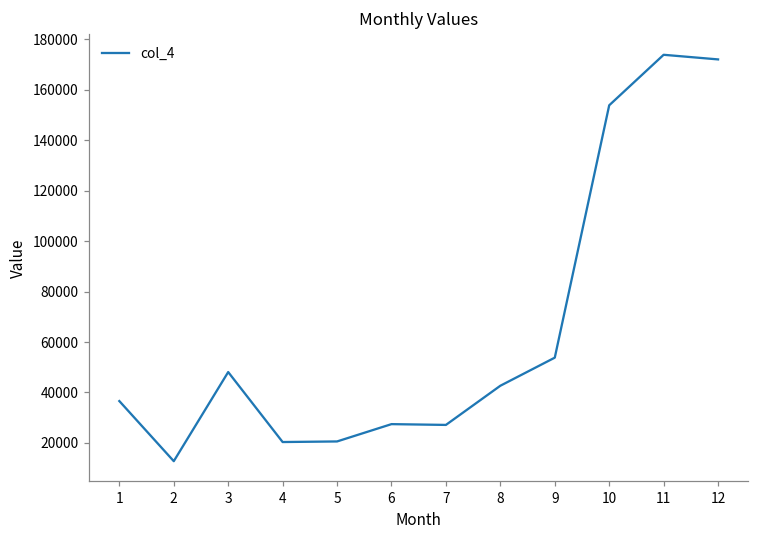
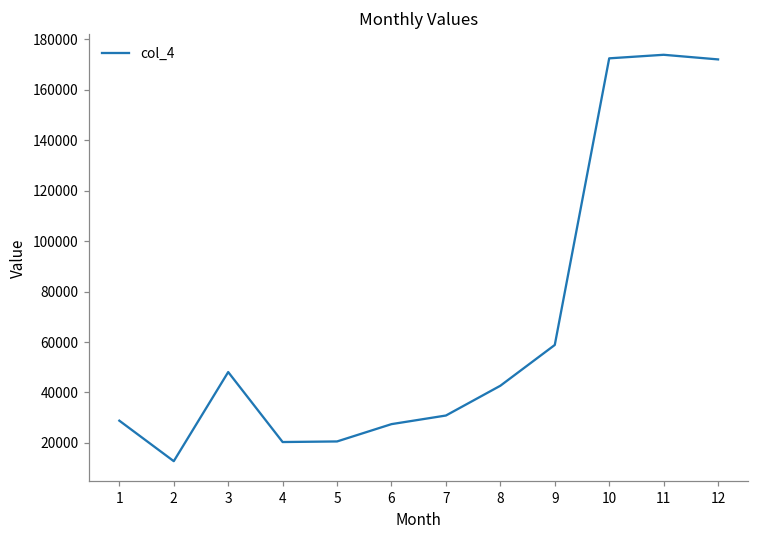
1: 37000 -> 29000
7: 27000 -> 31000
9: 54000 -> 59000
10: 154000 -> 172000
